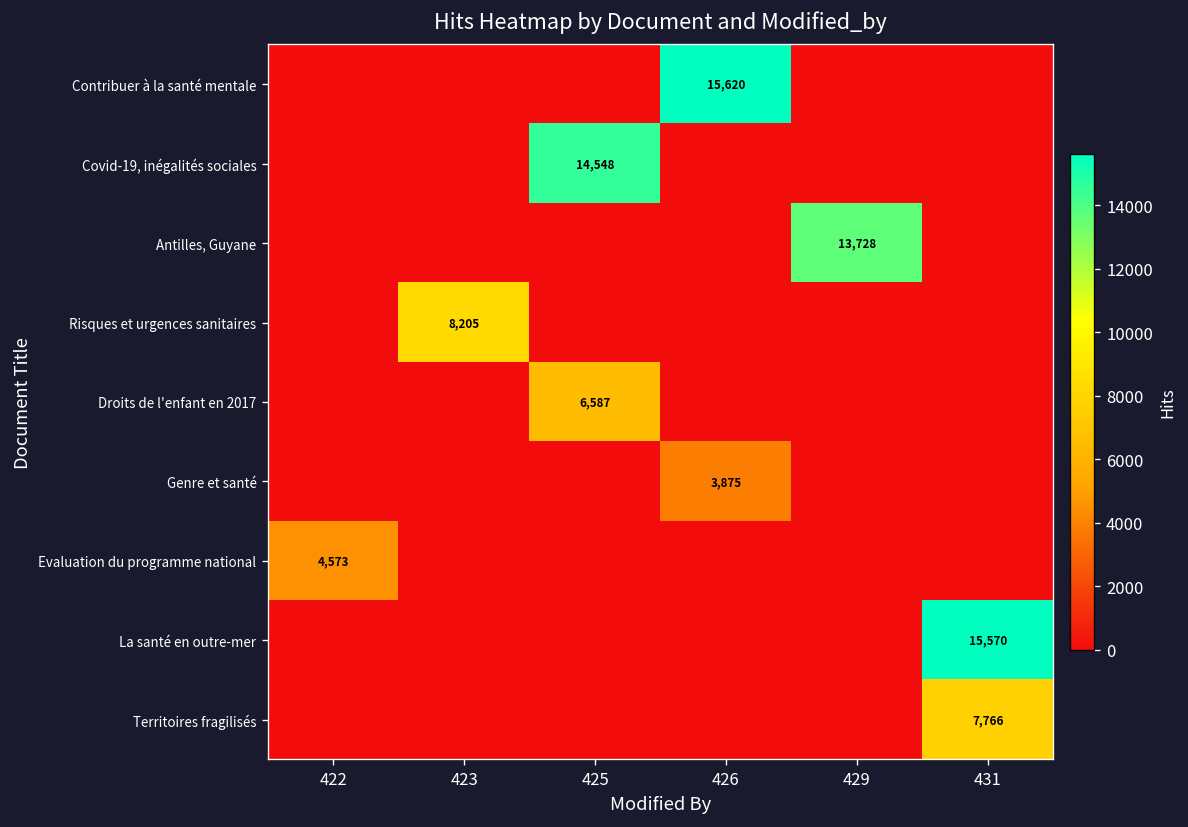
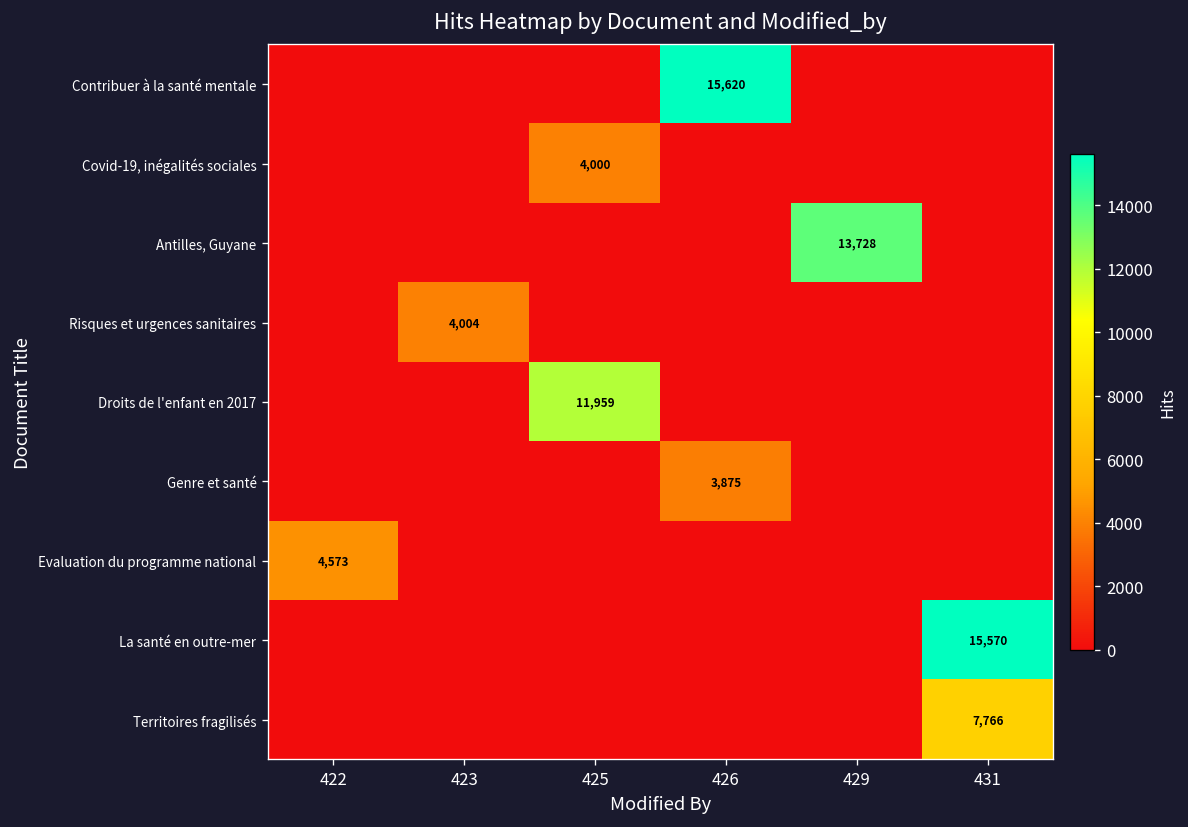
Covid-19, inégalités sociales, 425: 14,548 -> 4,000
Risques et urgences sanitaires, 423: 8,205 -> 4,004
Droits de l'enfant en 2017, 425: 6,587 -> 11,959
